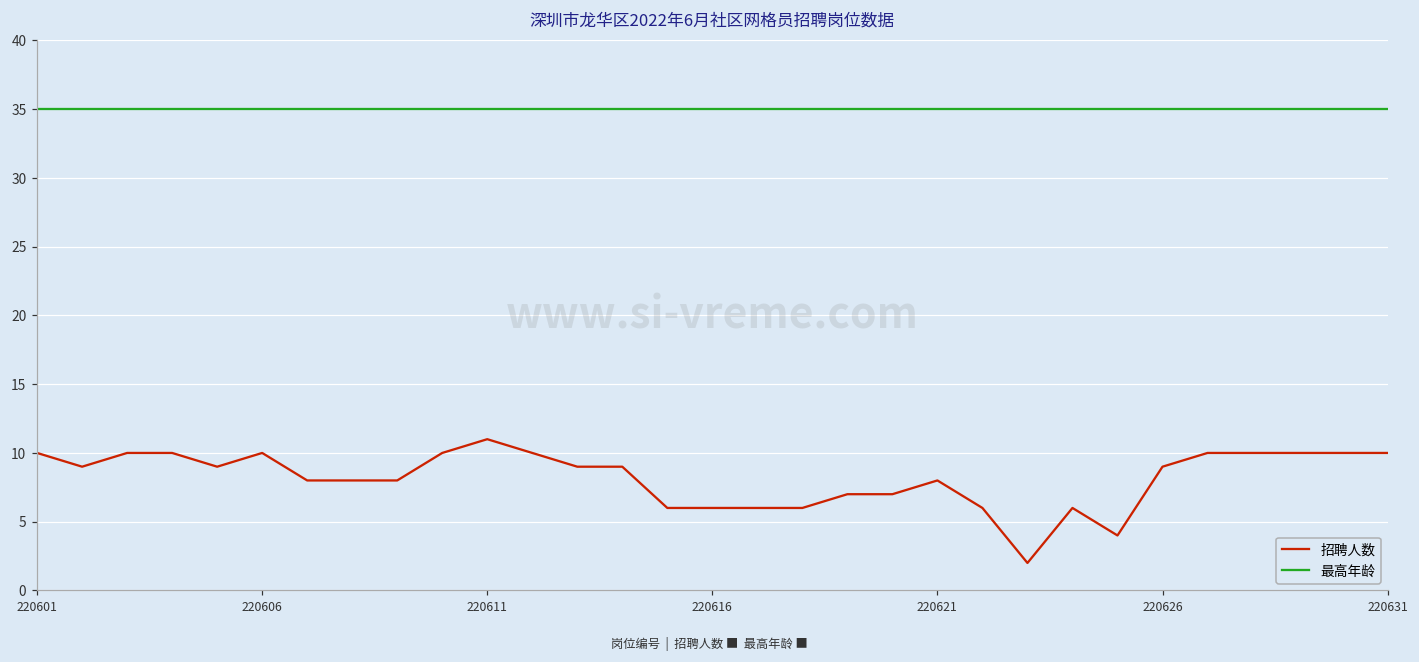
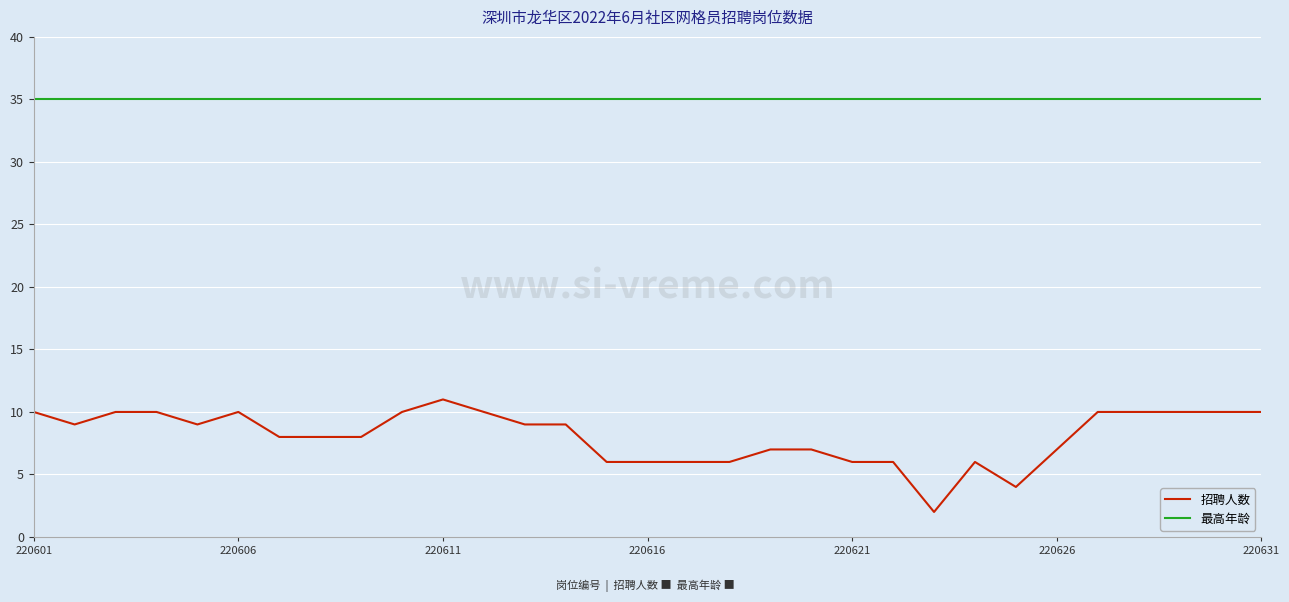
招聘人数, 220621: 8 -> 6
招聘人数, 220626: 9 -> 7
